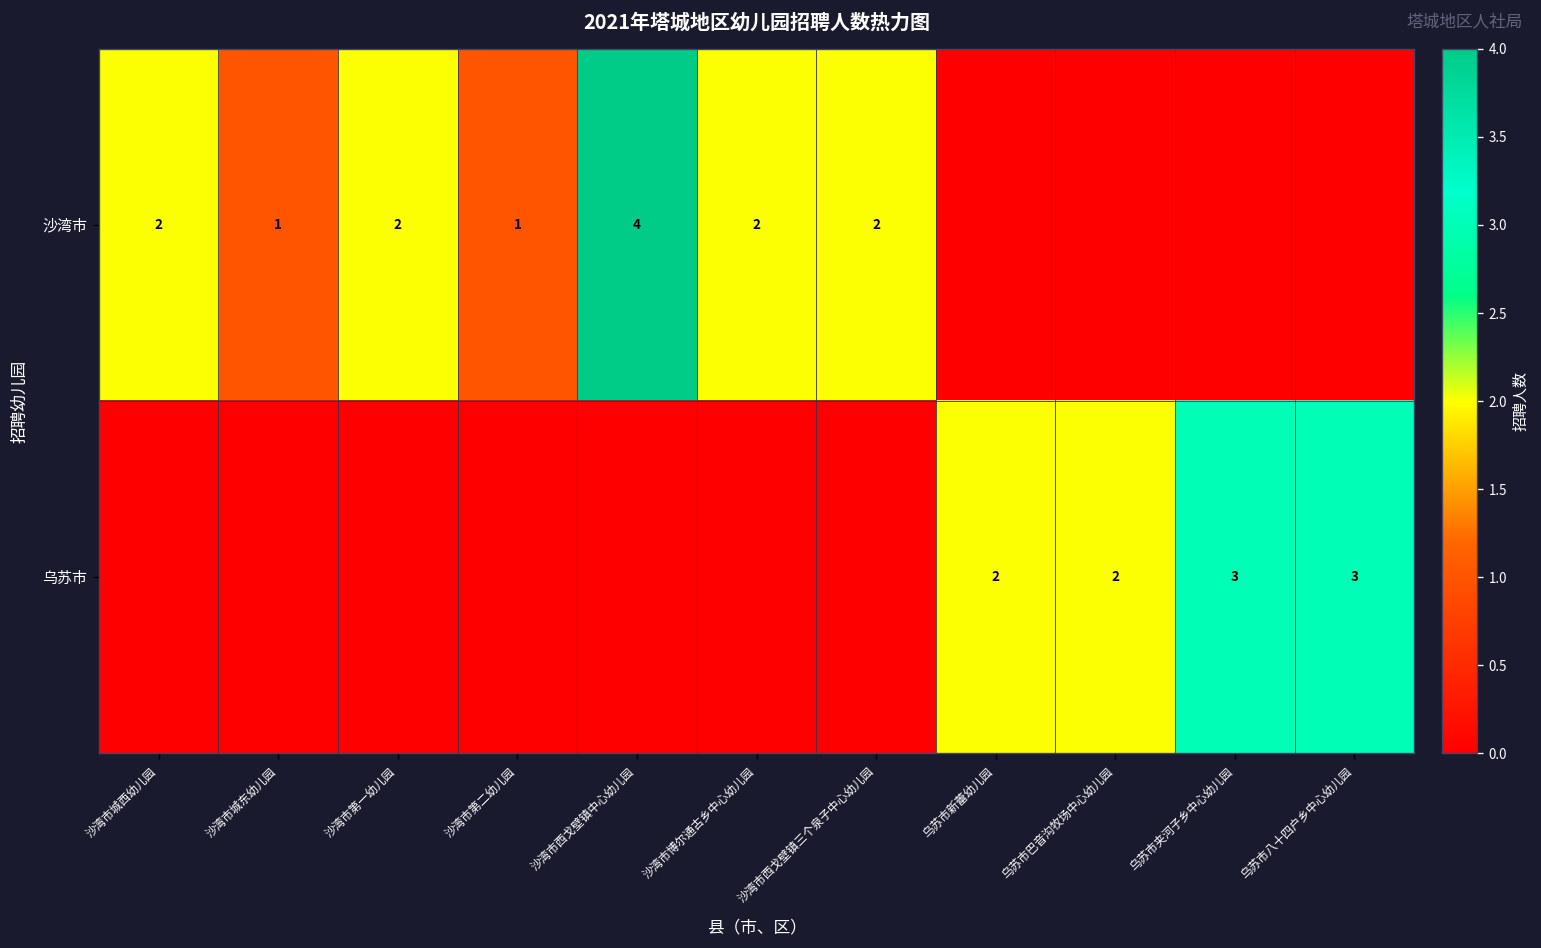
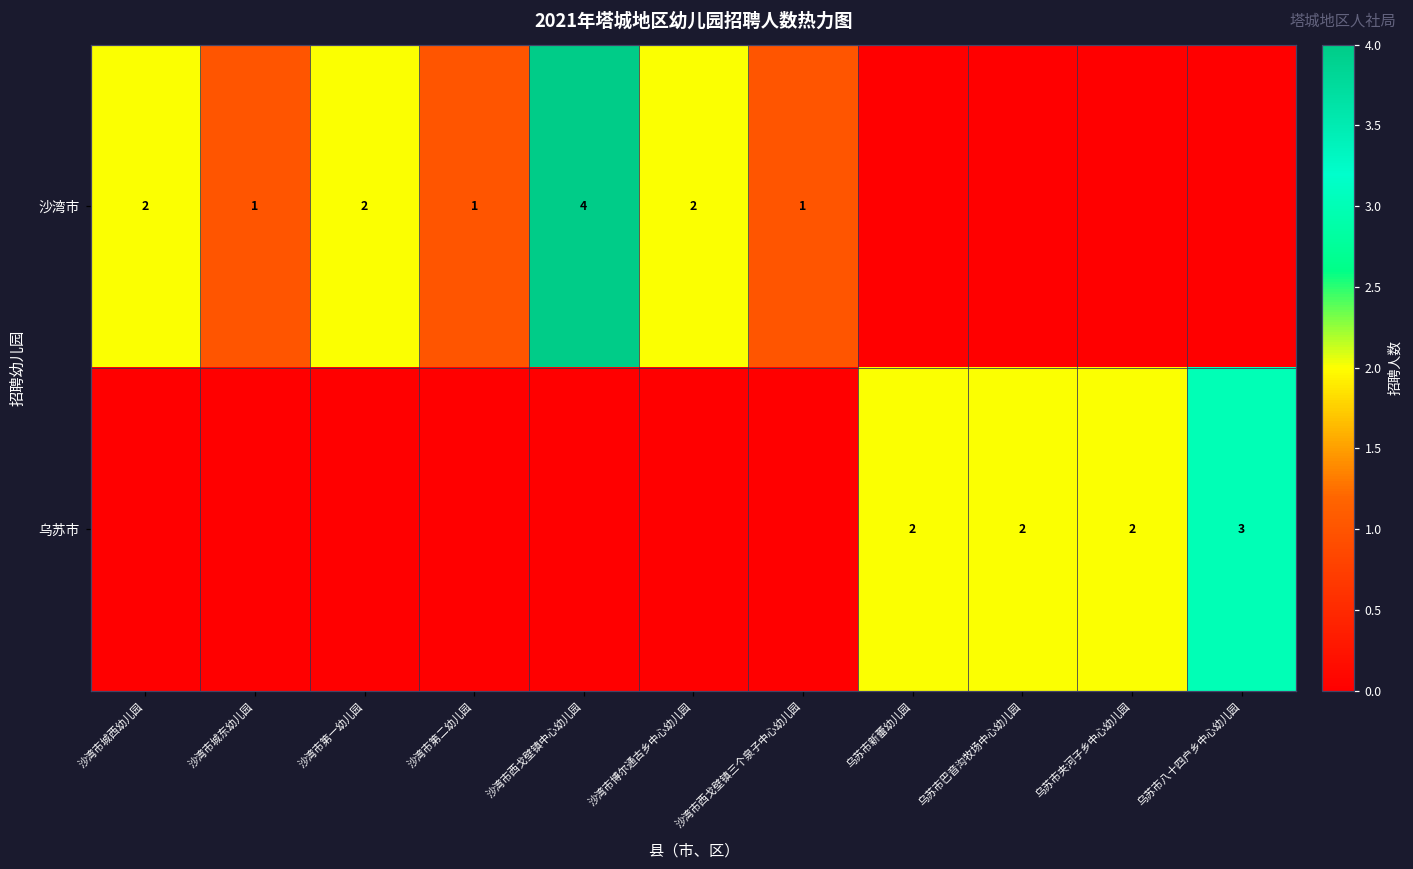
沙湾市, 沙湾市西戈壁镇三个泉子中心幼儿园: 2 -> 1
乌苏市, 乌苏市夹河子乡中心幼儿园: 3 -> 2
